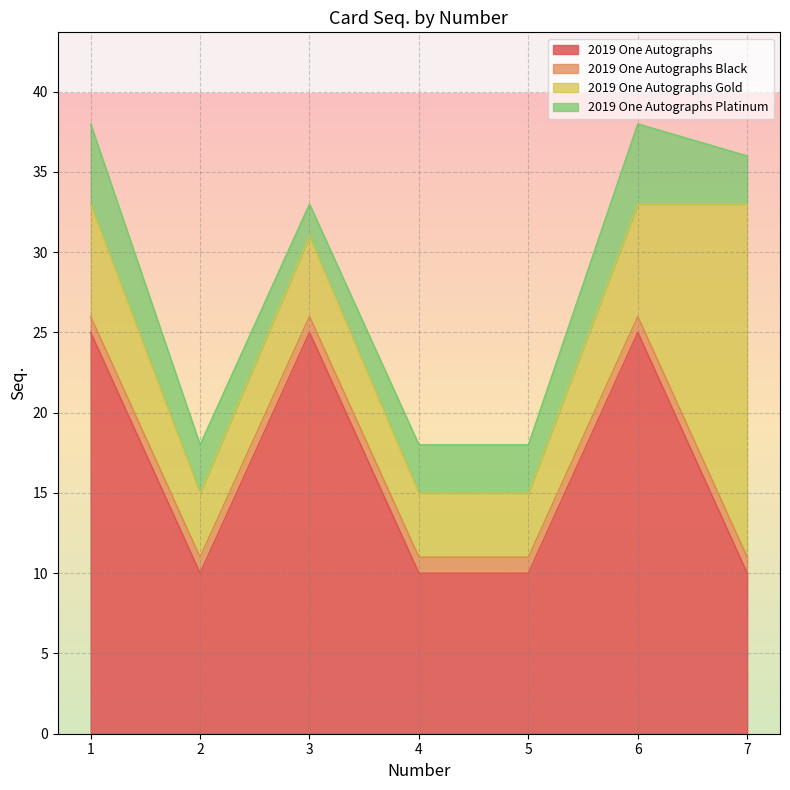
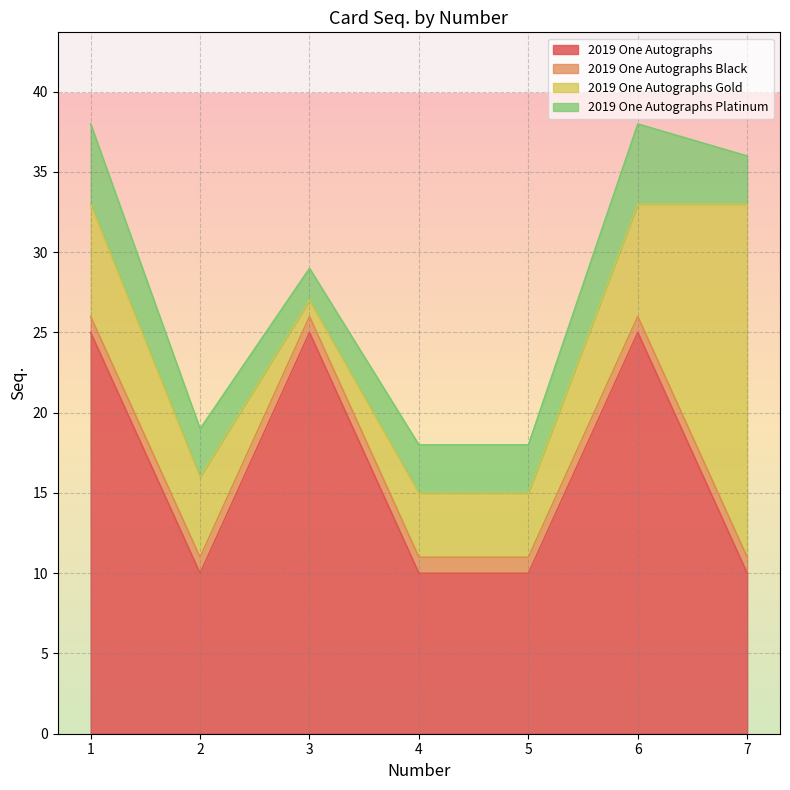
2019 One Autographs Gold, 2: 4 -> 5
2019 One Autographs Gold, 3: 5 -> 1
